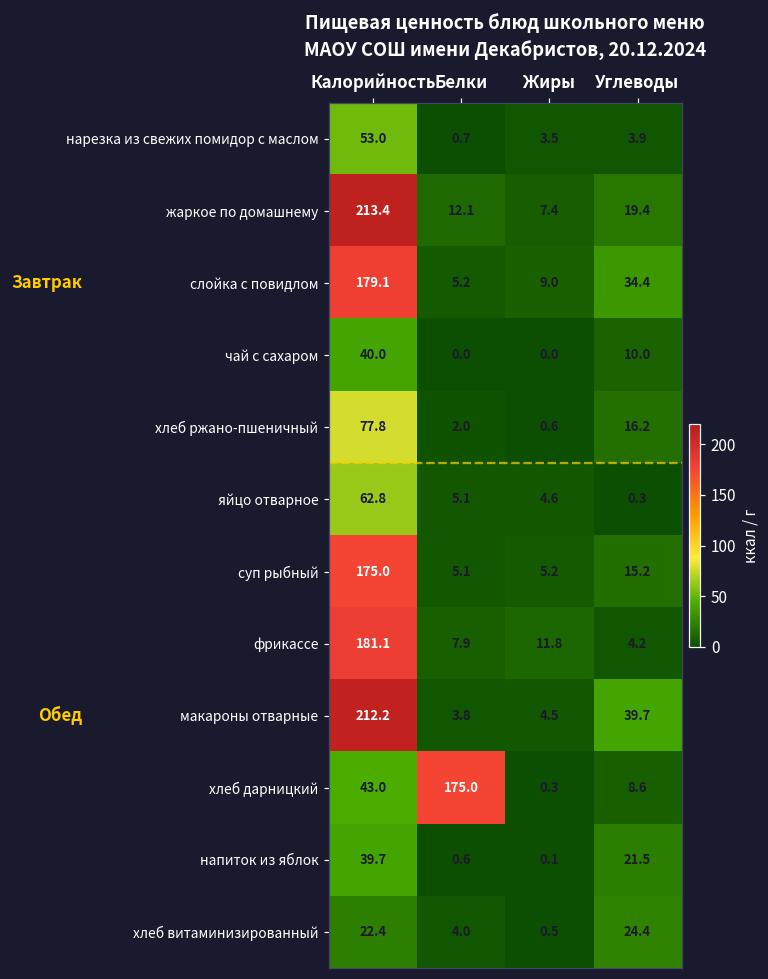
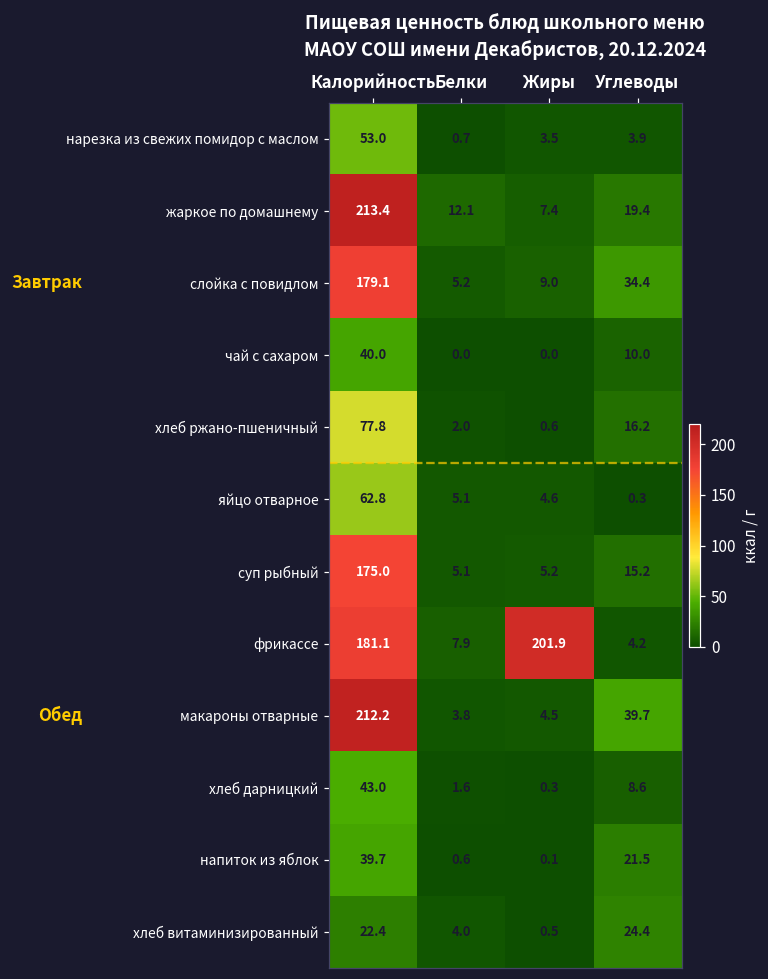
фрикассе, Жиры: 11.8 -> 201.9
хлеб дарницкий, Белки: 175.0 -> 1.6
